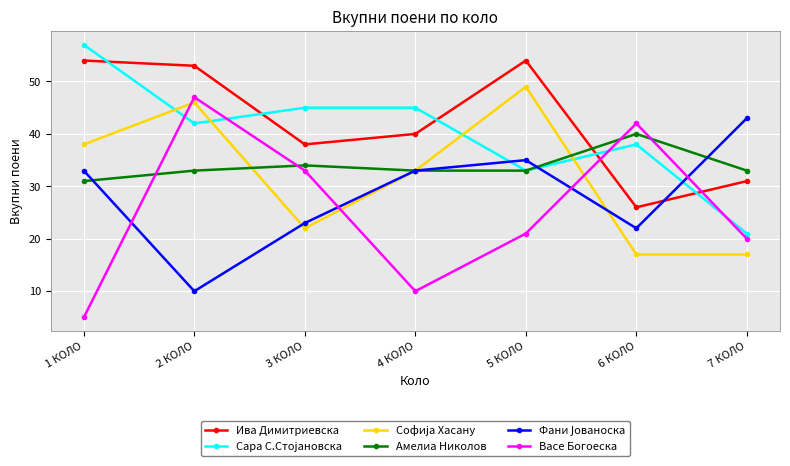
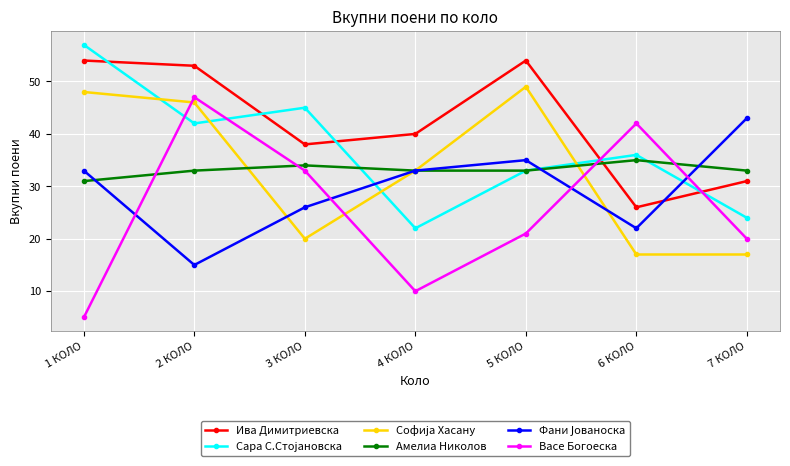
Софија Хасану, 1 КОЛО: 38 -> 48
Фани Јованоска, 2 КОЛО: 10 -> 15
Софија Хасану, 3 КОЛО: 22 -> 20
Фани Јованоска, 3 КОЛО: 23 -> 26
Сара С.Стојановска, 4 КОЛО: 45 -> 22
Сара С.Стојановска, 6 КОЛО: 38 -> 36
Амелиа Николов, 6 КОЛО: 40 -> 35
Сара С.Стојановска, 7 КОЛО: 21 -> 24
